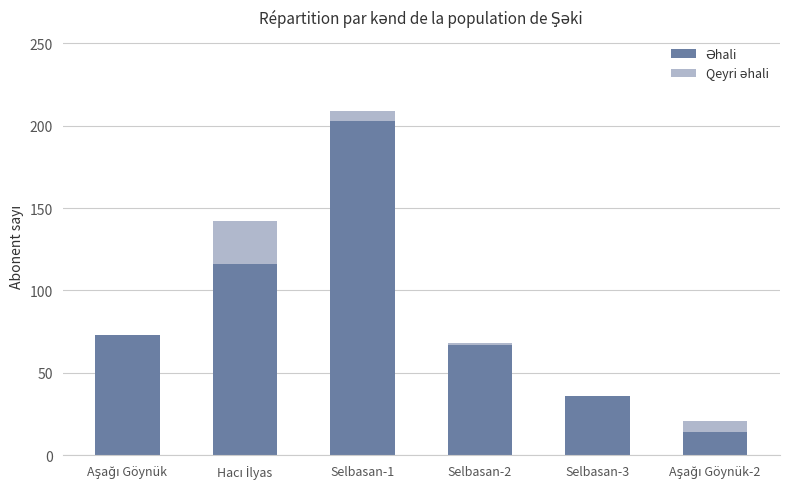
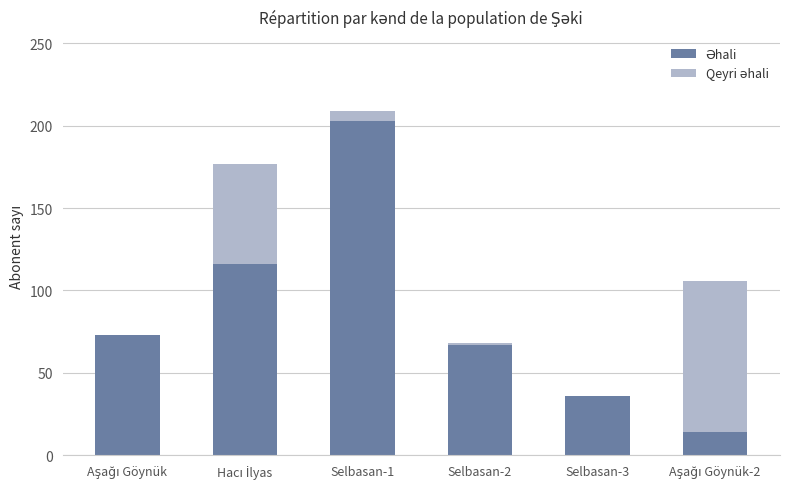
Qeyri əhali, Hacı İlyas: 26 -> 61
Qeyri əhali, Aşağı Göynük-2: 7 -> 92
